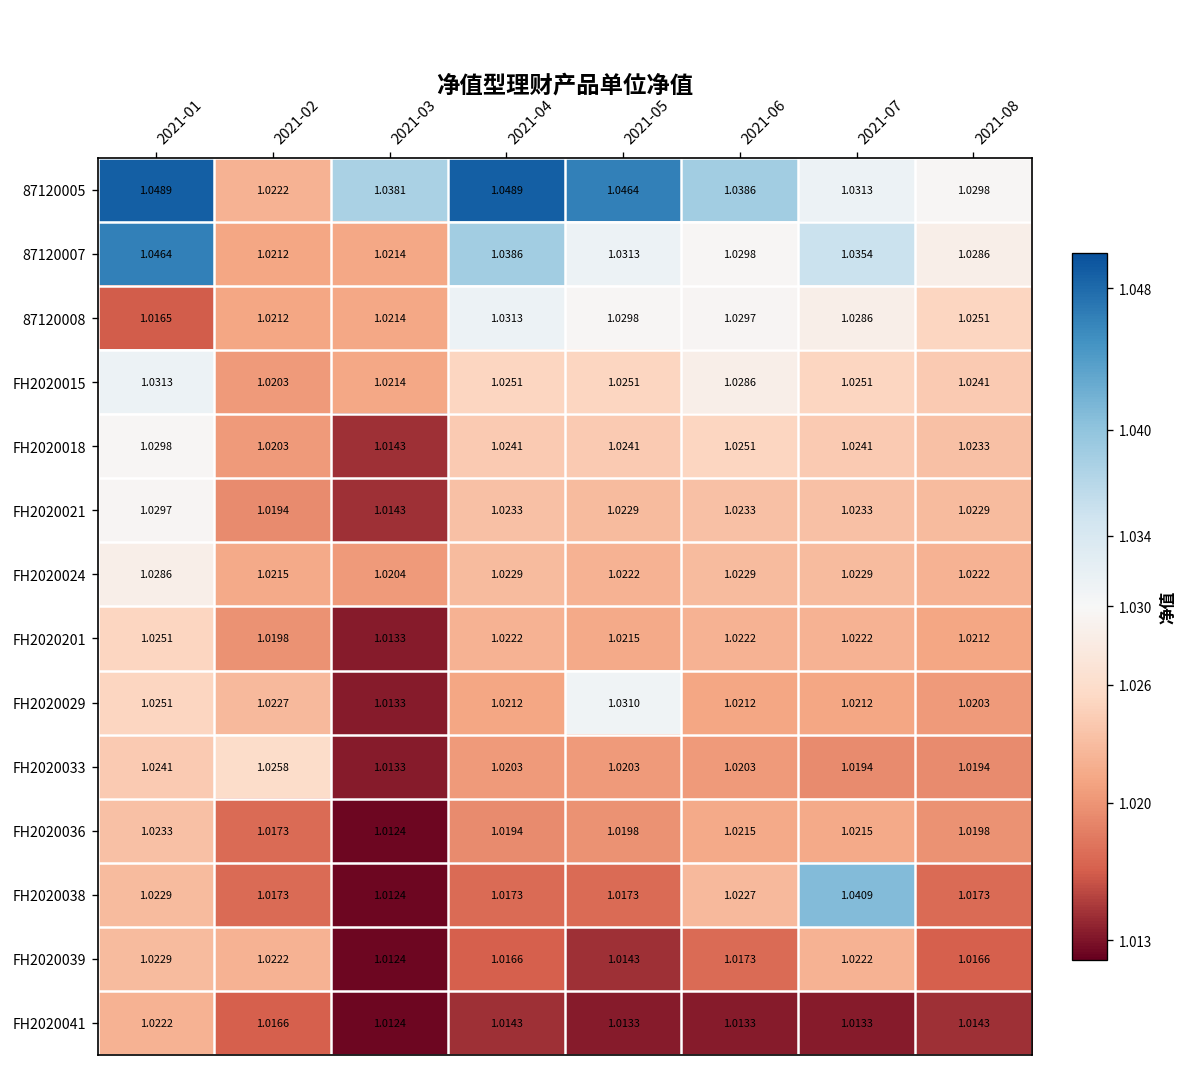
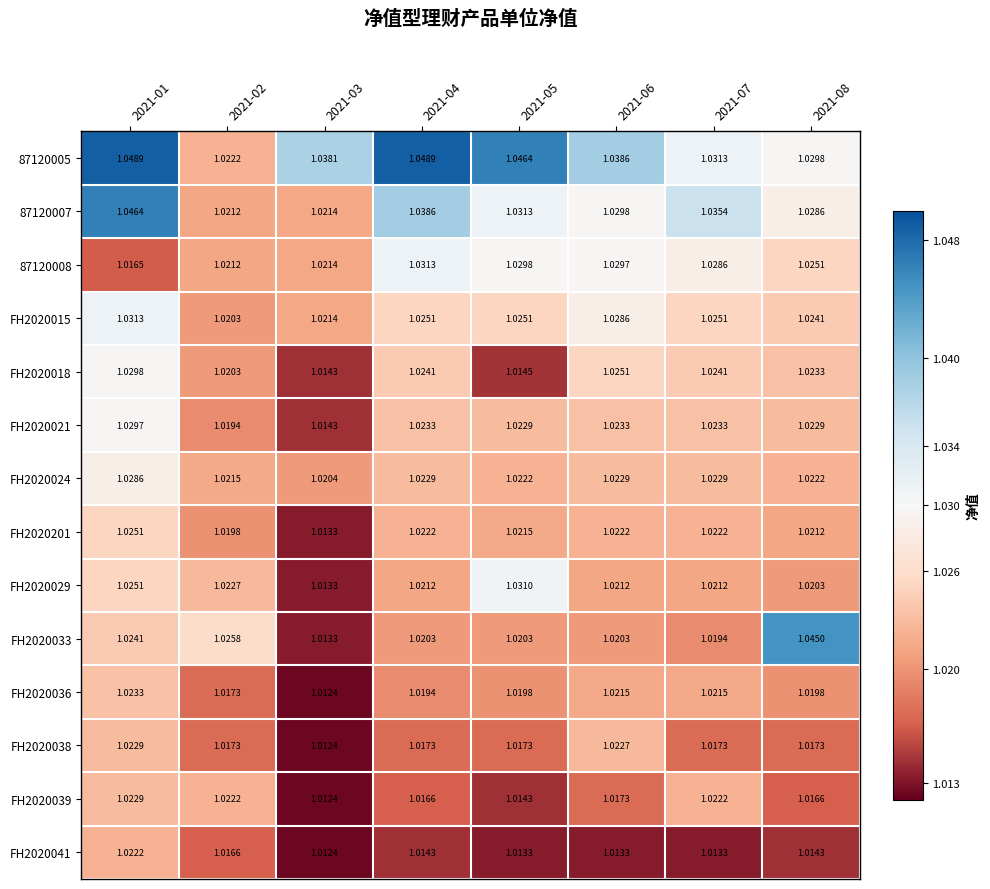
FH2020018, 2021-05: 1.0241 -> 1.0145
FH2020033, 2021-08: 1.0194 -> 1.0450
FH2020038, 2021-07: 1.0409 -> 1.0173
